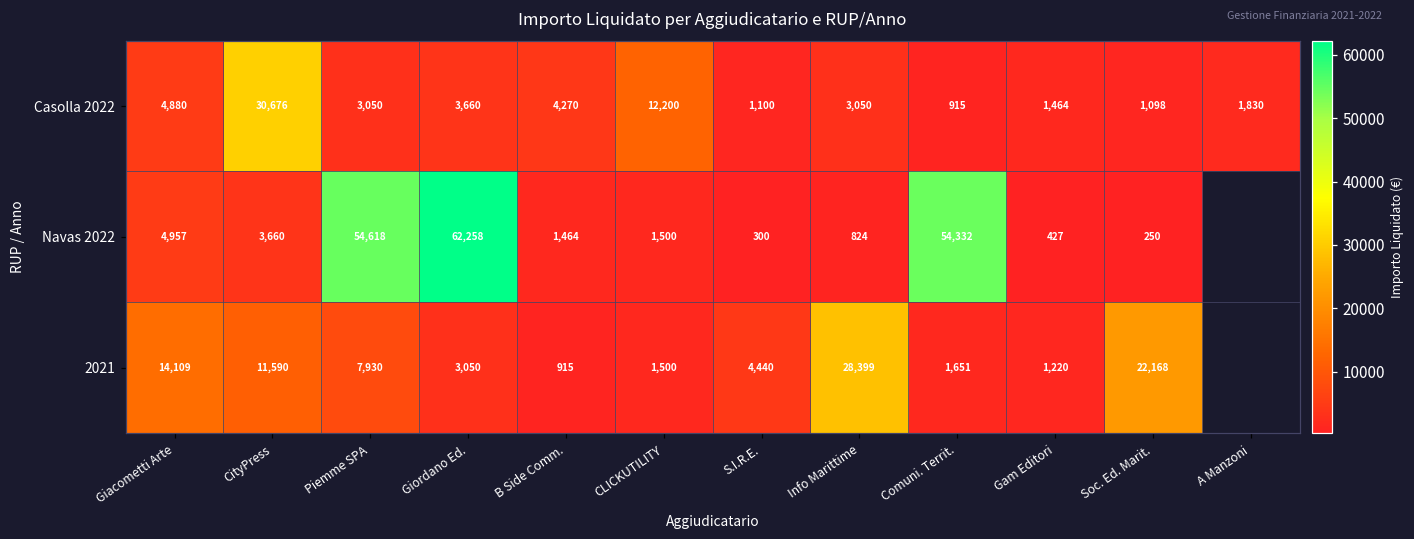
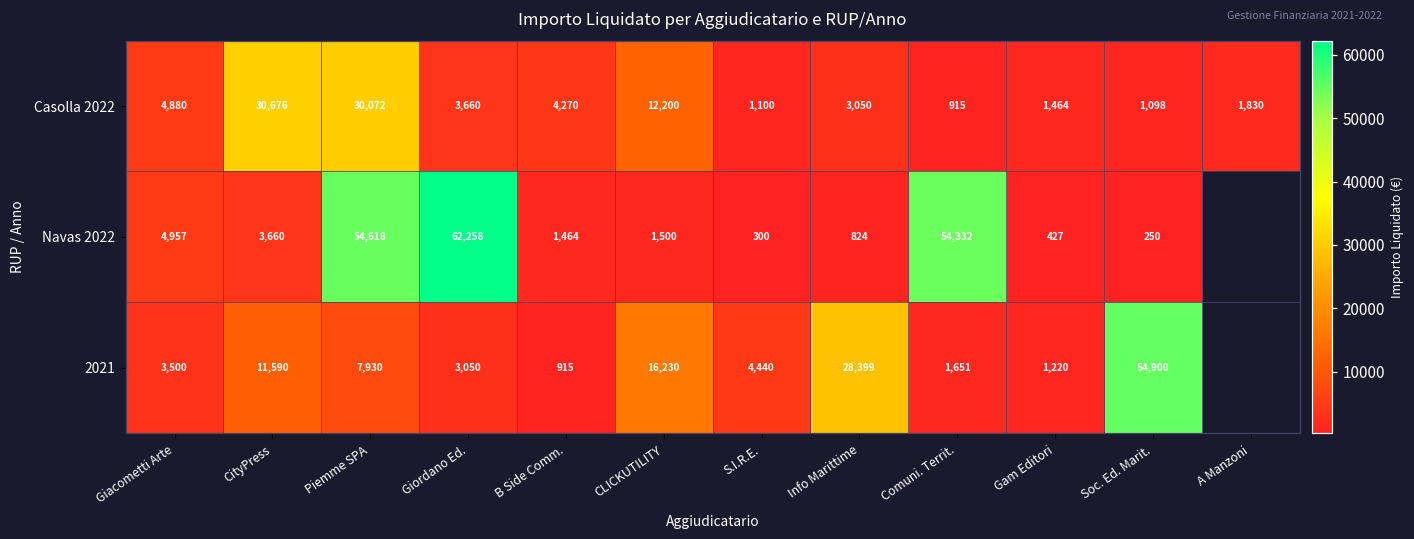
Casolla 2022, Piemme SPA: 3,050 -> 30,072
2021, Giacometti Arte: 14,109 -> 3,500
2021, CLICKUTILITY: 1,500 -> 16,230
2021, Soc. Ed. Marit.: 22,168 -> 54,900
